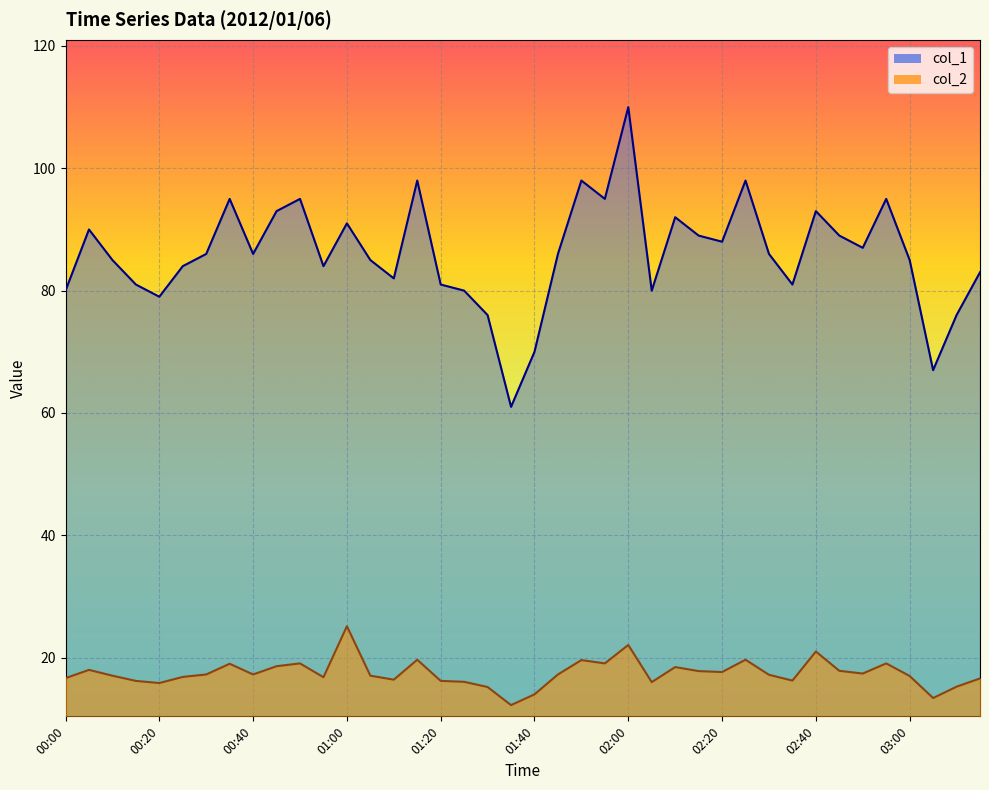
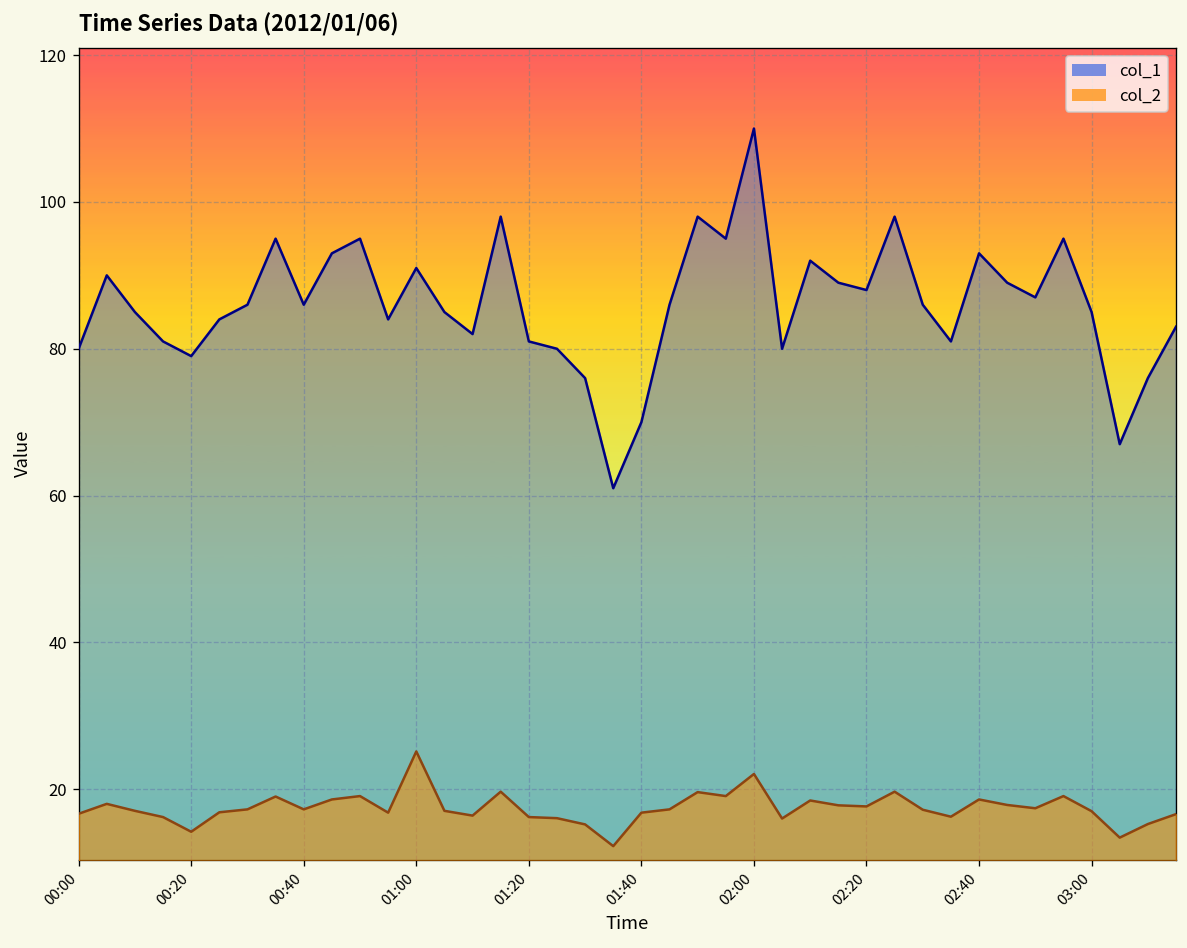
col_2, 00:20: 16 -> 14
col_2, 01:40: 14 -> 17
col_2, 02:40: 21 -> 19
